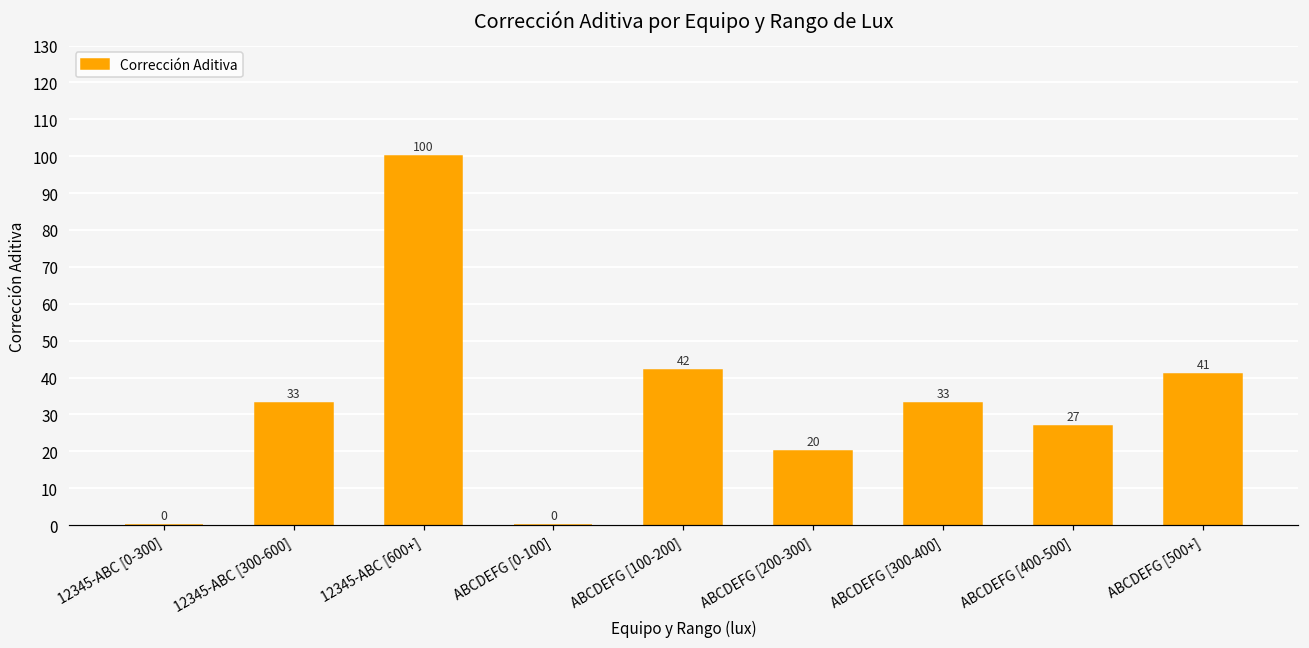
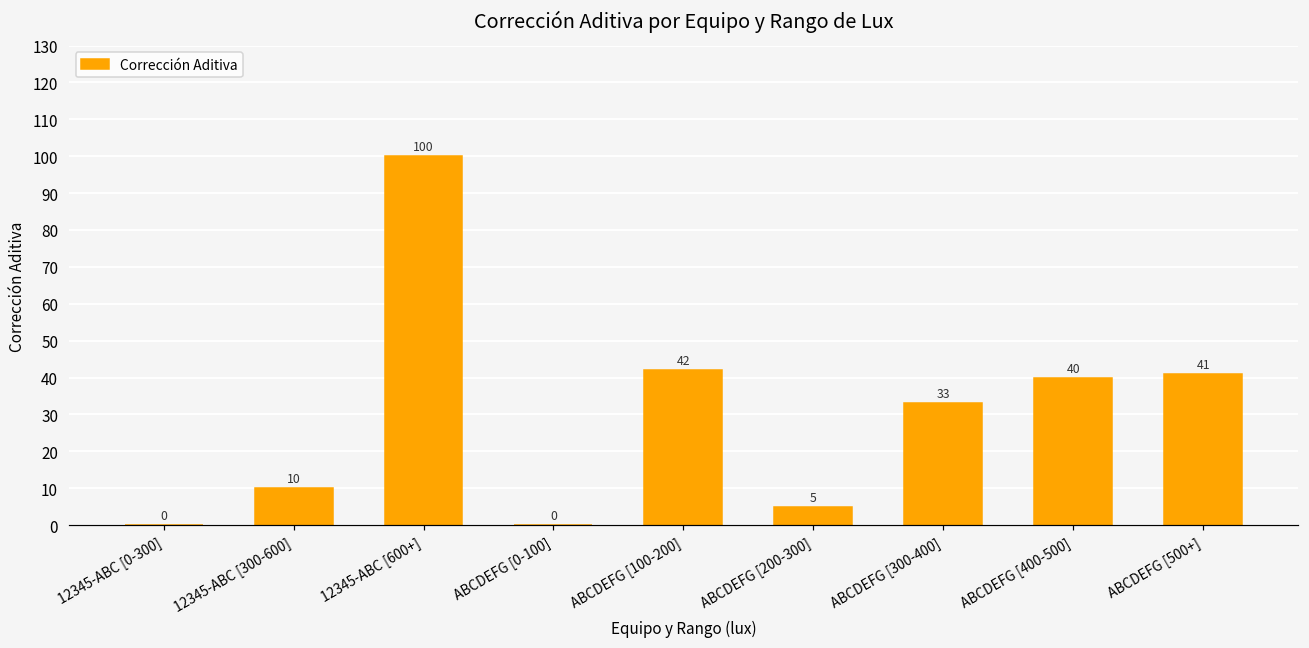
12345-ABC [300-600]: 33 -> 10
ABCDEFG [200-300]: 20 -> 5
ABCDEFG [400-500]: 27 -> 40
